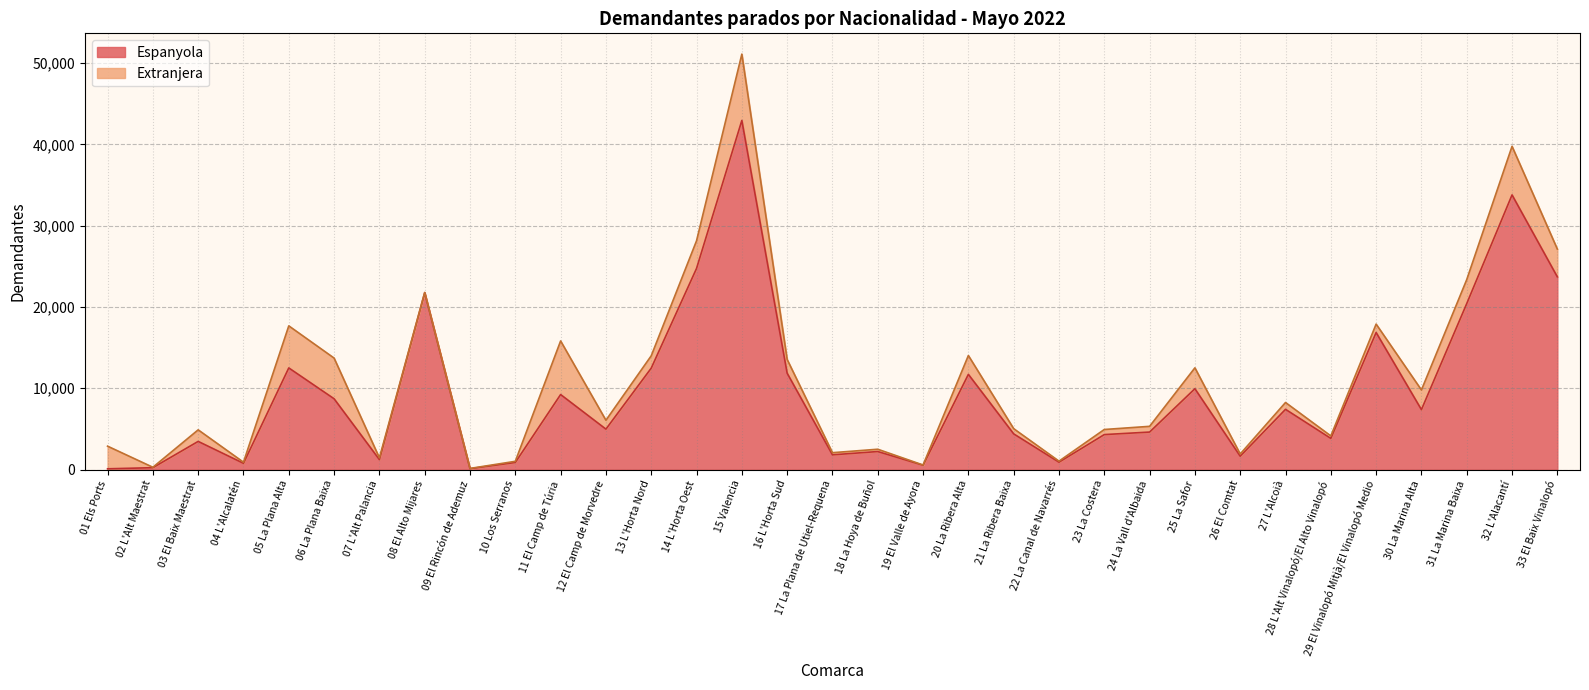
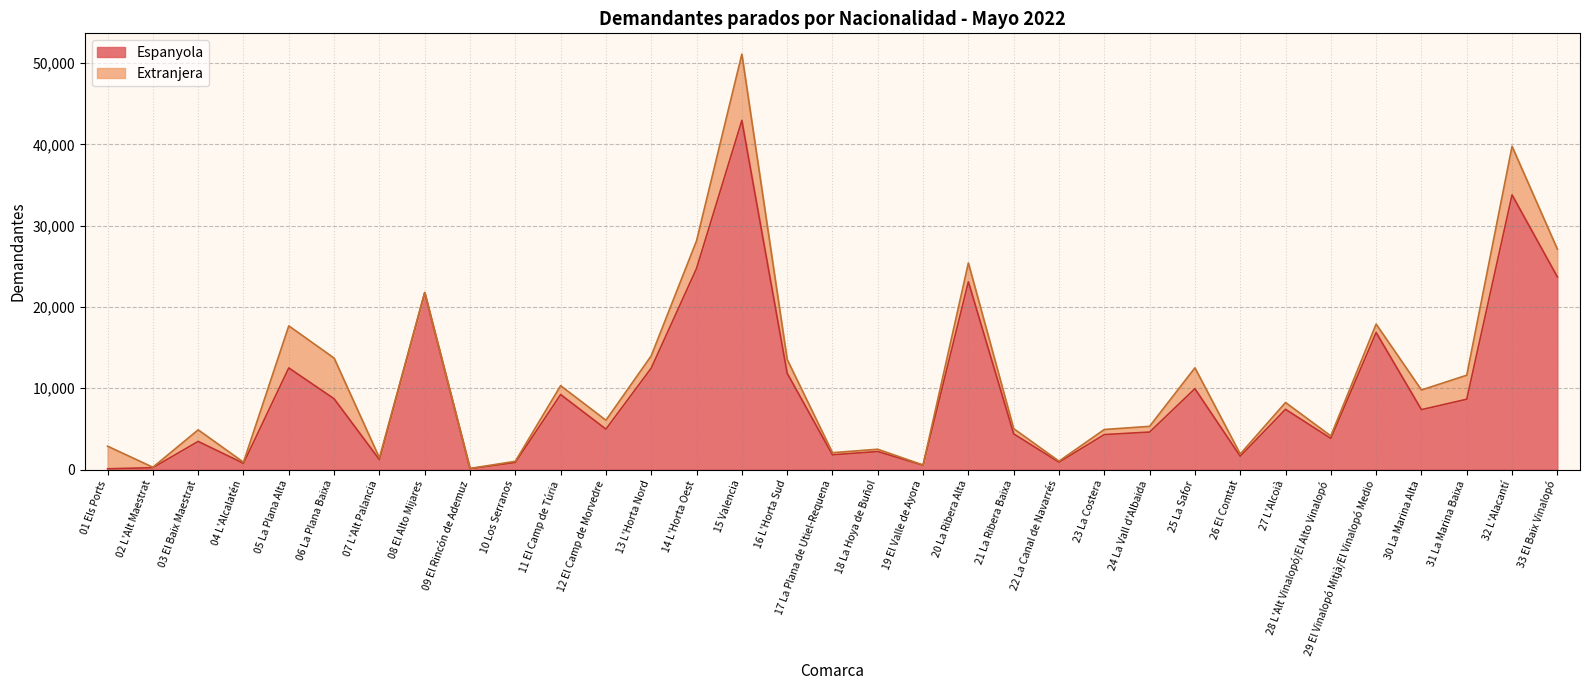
Extranjera, 11 El Camp de Túria: 7,000 -> 1,000
Espanyola, 20 La Ribera Alta: 12,000 -> 23,000
Espanyola, 31 La Marina Baixa: 20,000 -> 9,000
